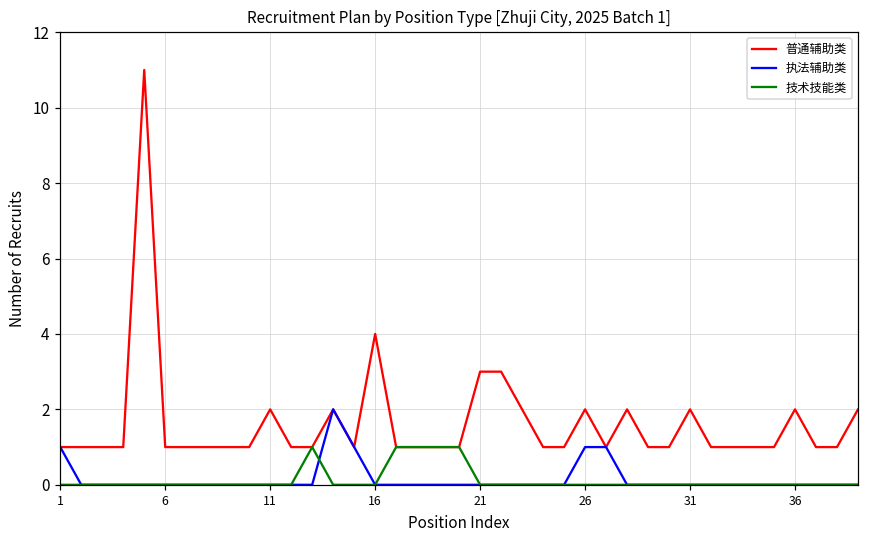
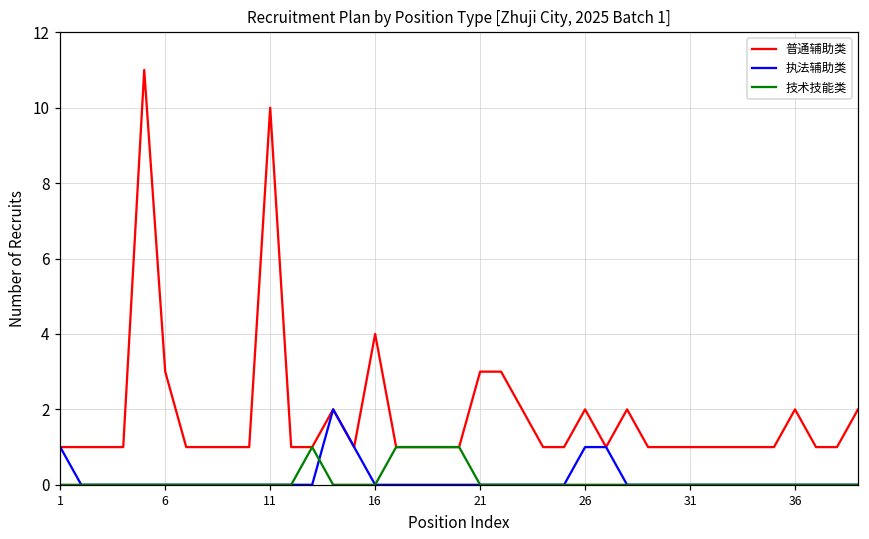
普通辅助类, 6: 1 -> 3
普通辅助类, 11: 2 -> 10
普通辅助类, 31: 2 -> 1
